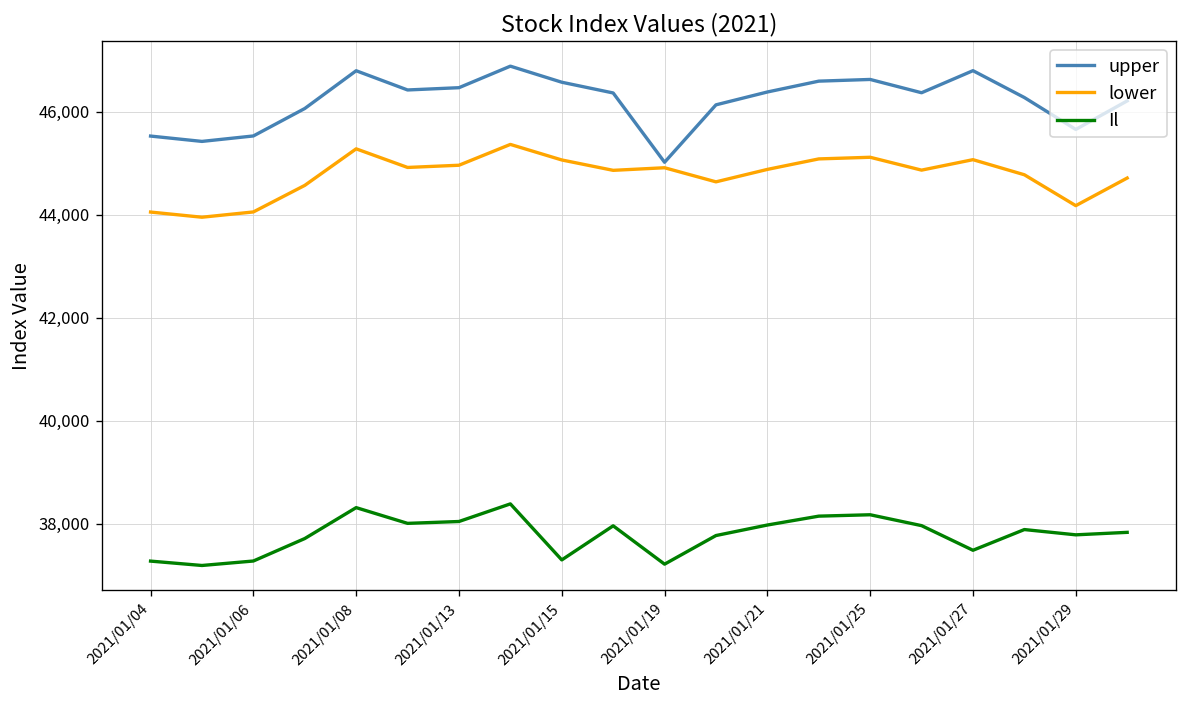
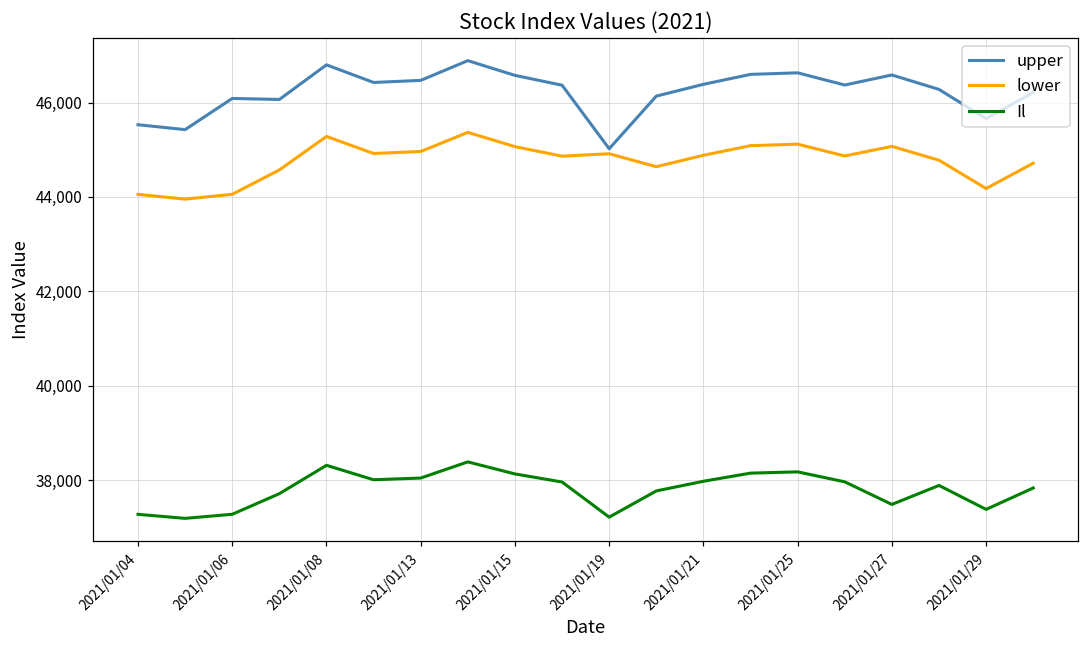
upper, 2021/01/06: 45,500 -> 46,100
Il, 2021/01/15: 37,300 -> 38,100
upper, 2021/01/27: 46,800 -> 46,600
Il, 2021/01/29: 37,800 -> 37,400
